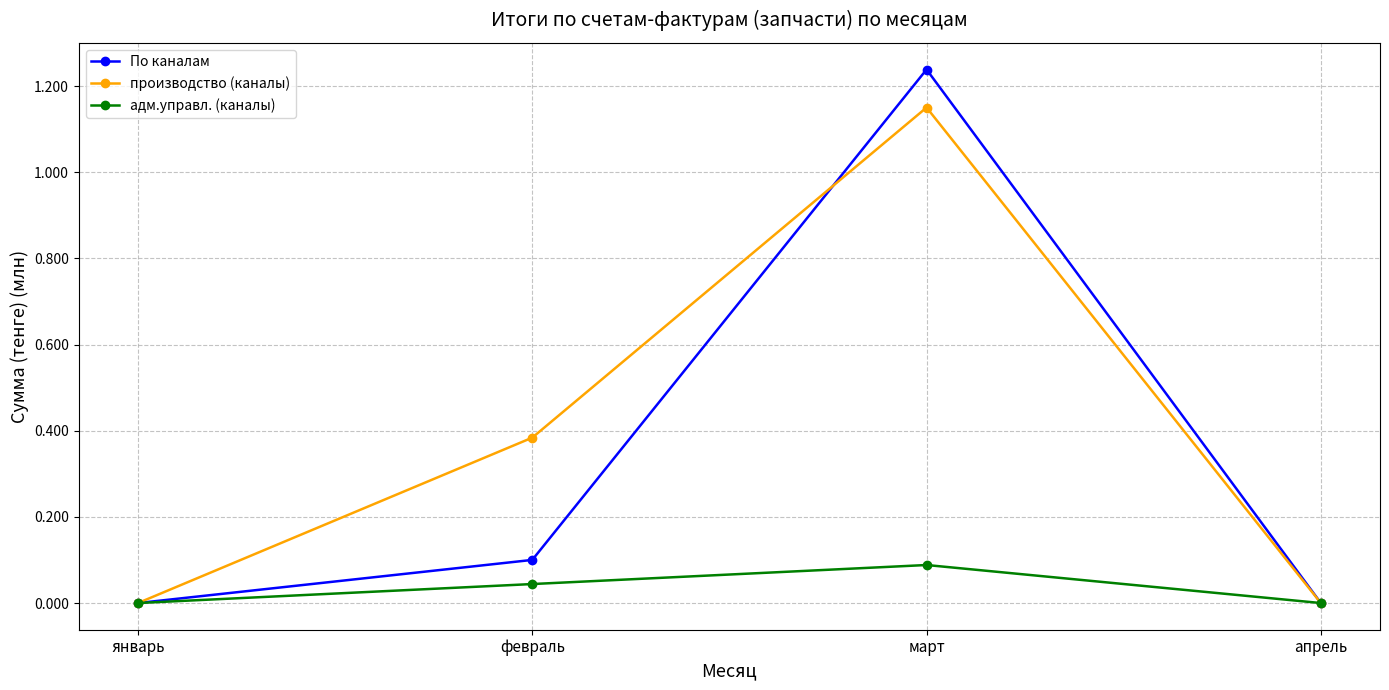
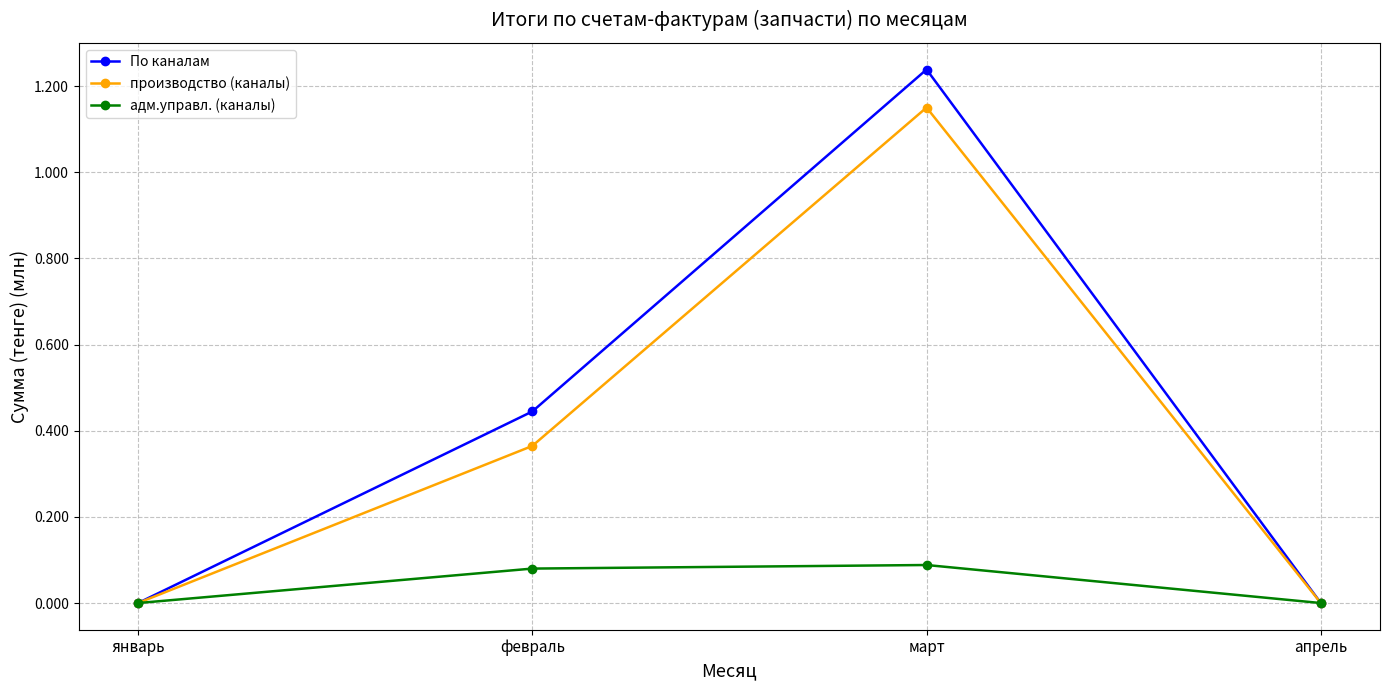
По каналам, февраль: 0.10 -> 0.44
производство (каналы), февраль: 0.38 -> 0.36
адм.управл. (каналы), февраль: 0.04 -> 0.08
